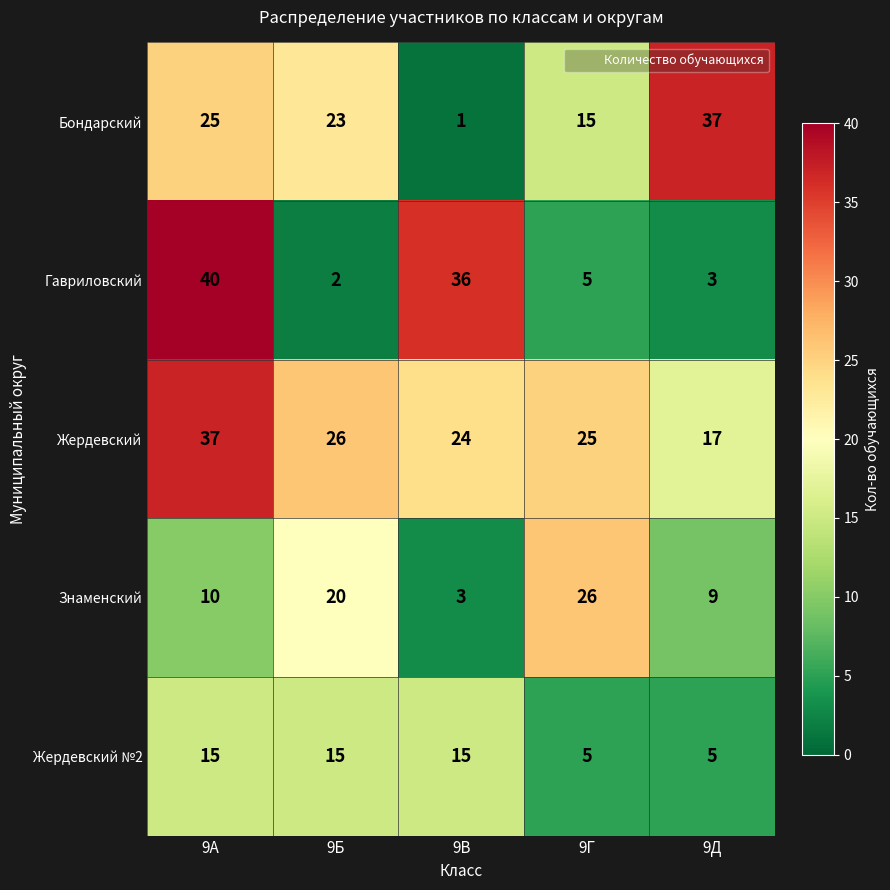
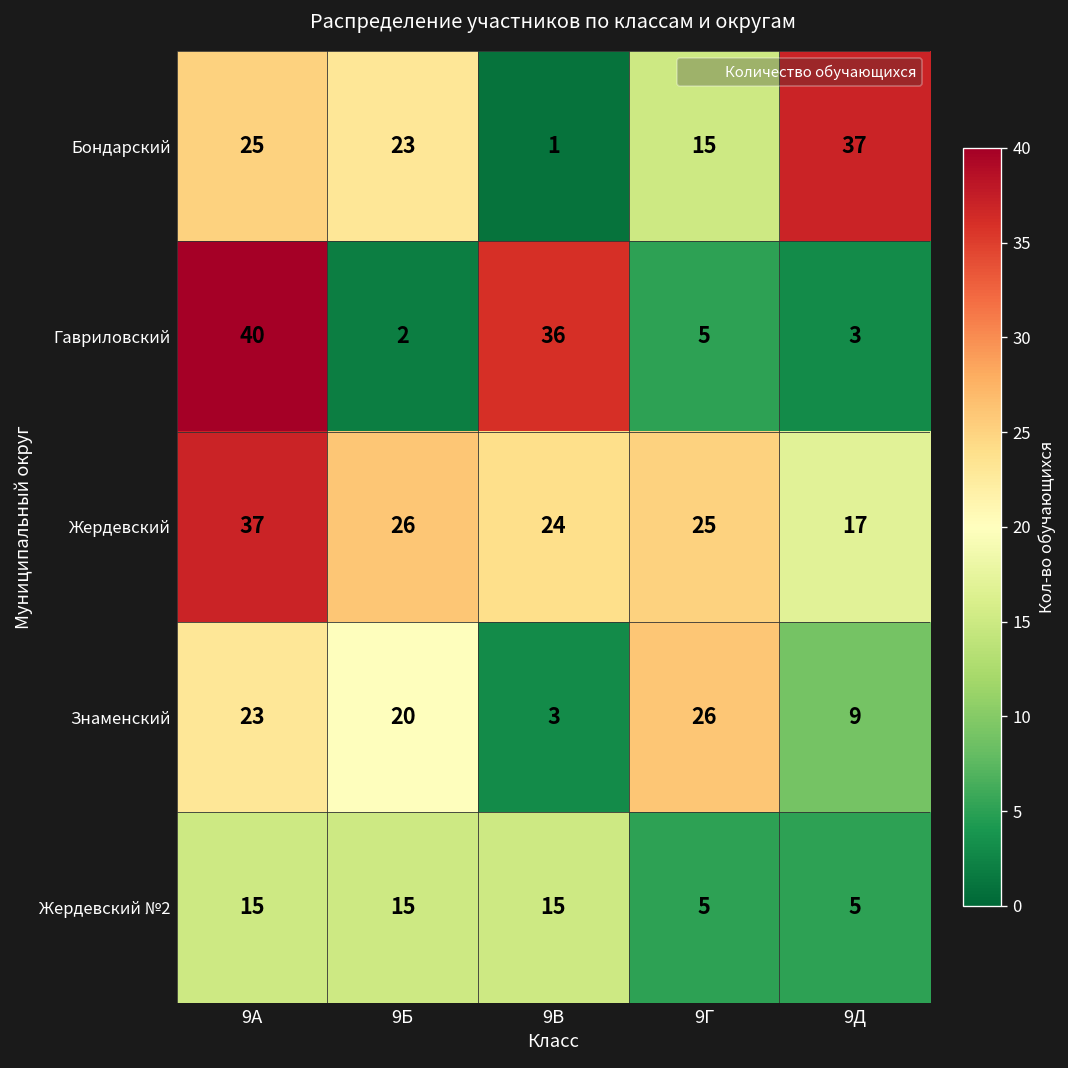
Знаменский, 9А: 10 -> 23
